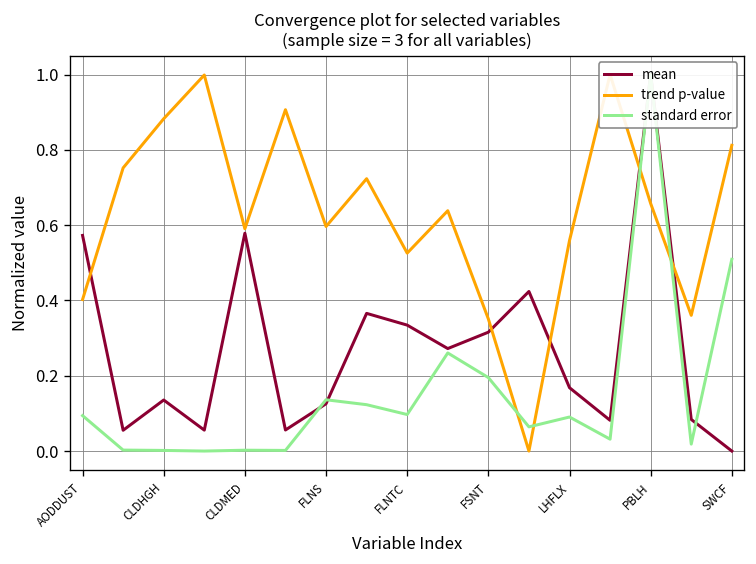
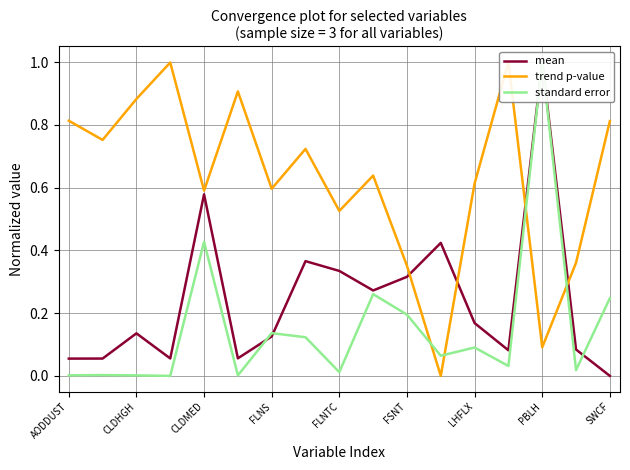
mean, AODDUST: 0.57 -> 0.06
trend p-value, AODDUST: 0.40 -> 0.81
standard error, AODDUST: 0.09 -> 0.00
standard error, CLDMED: 0.00 -> 0.43
standard error, FLNTC: 0.10 -> 0.01
trend p-value, LHFLX: 0.56 -> 0.61
trend p-value, PBLH: 0.66 -> 0.09
standard error, SWCF: 0.51 -> 0.25
